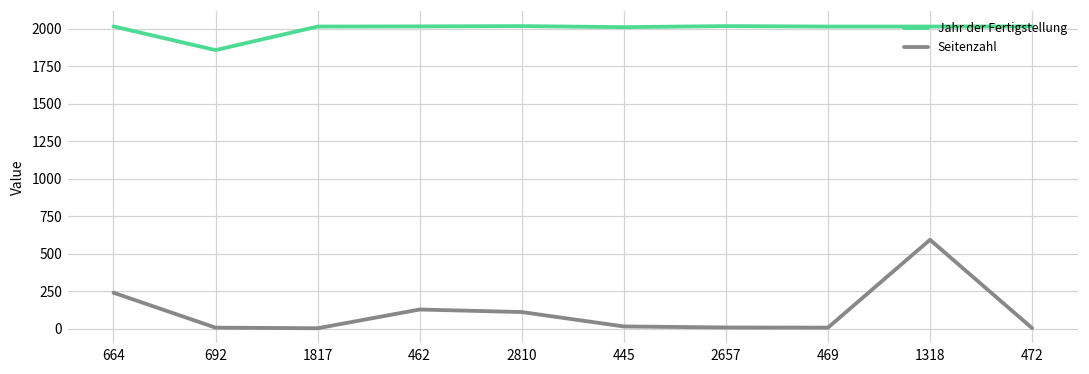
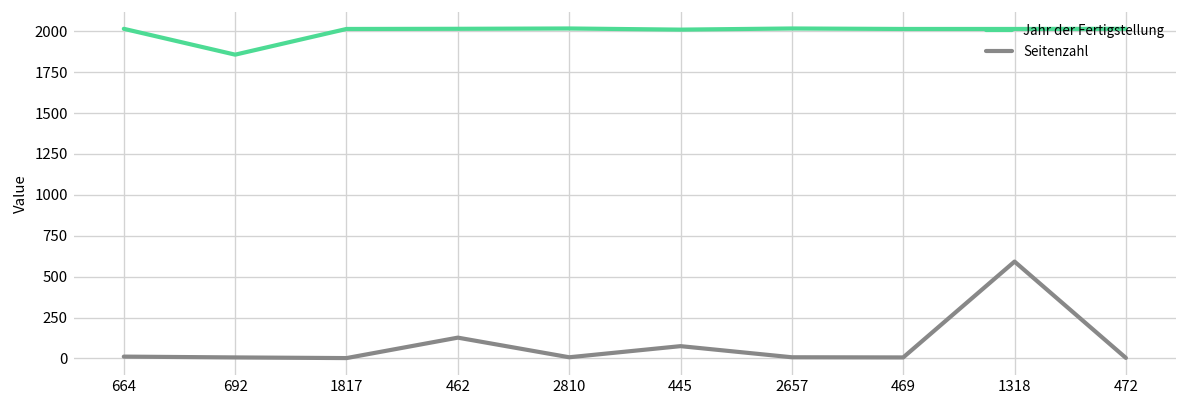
Seitenzahl, 664: 240 -> 10
Seitenzahl, 2810: 110 -> 10
Seitenzahl, 445: 10 -> 80
